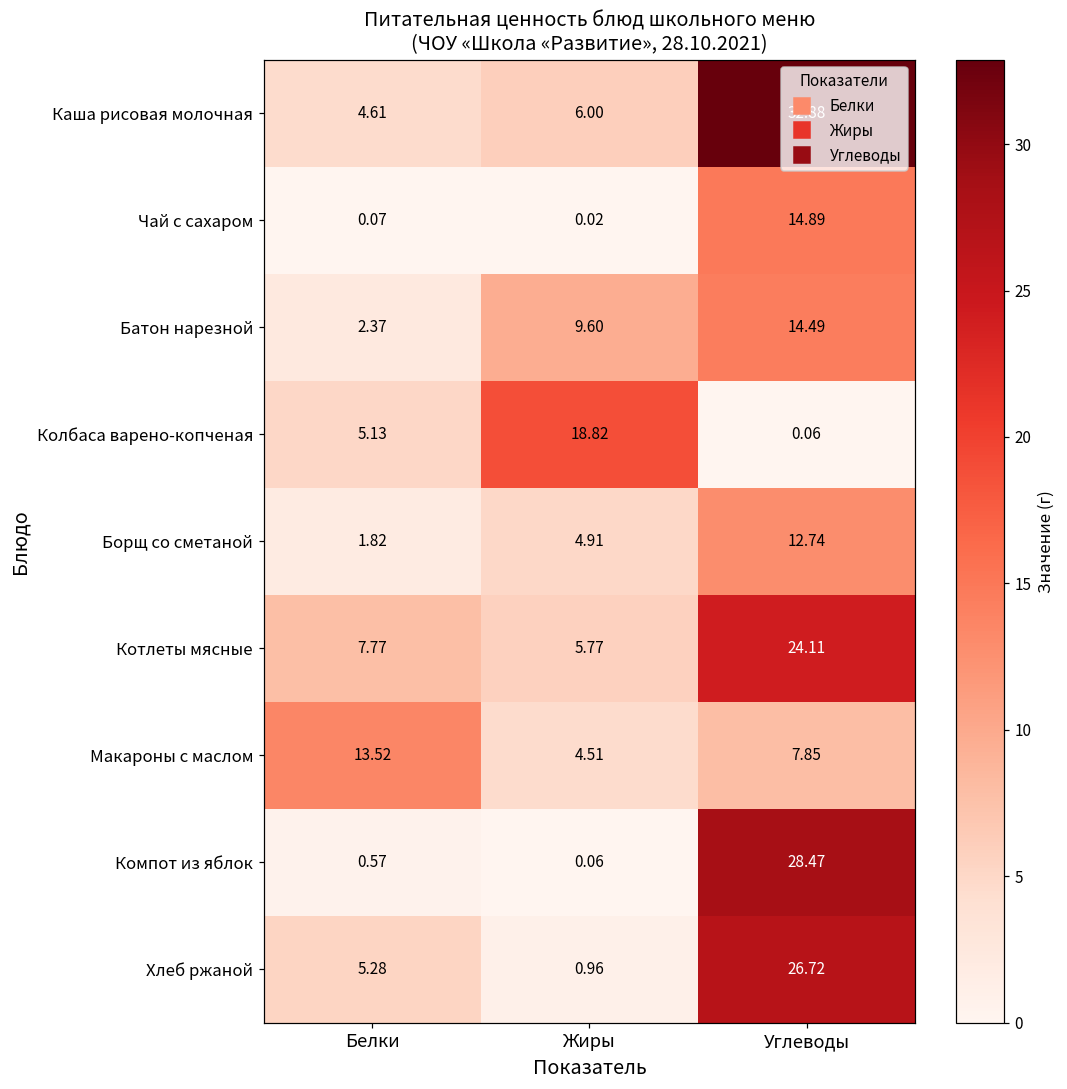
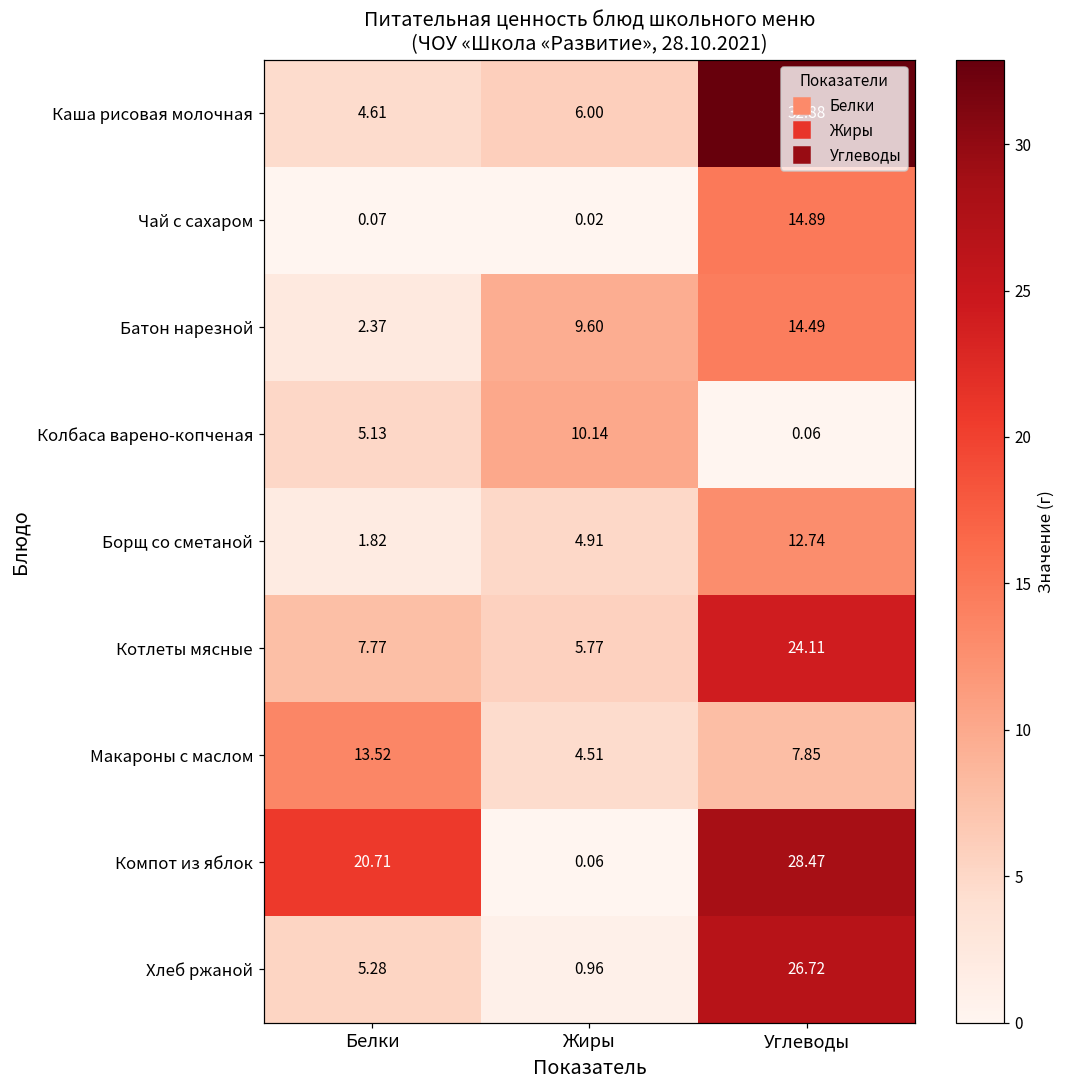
Колбаса варено-копченая, Жиры: 18.82 -> 10.14
Компот из яблок, Белки: 0.57 -> 20.71
